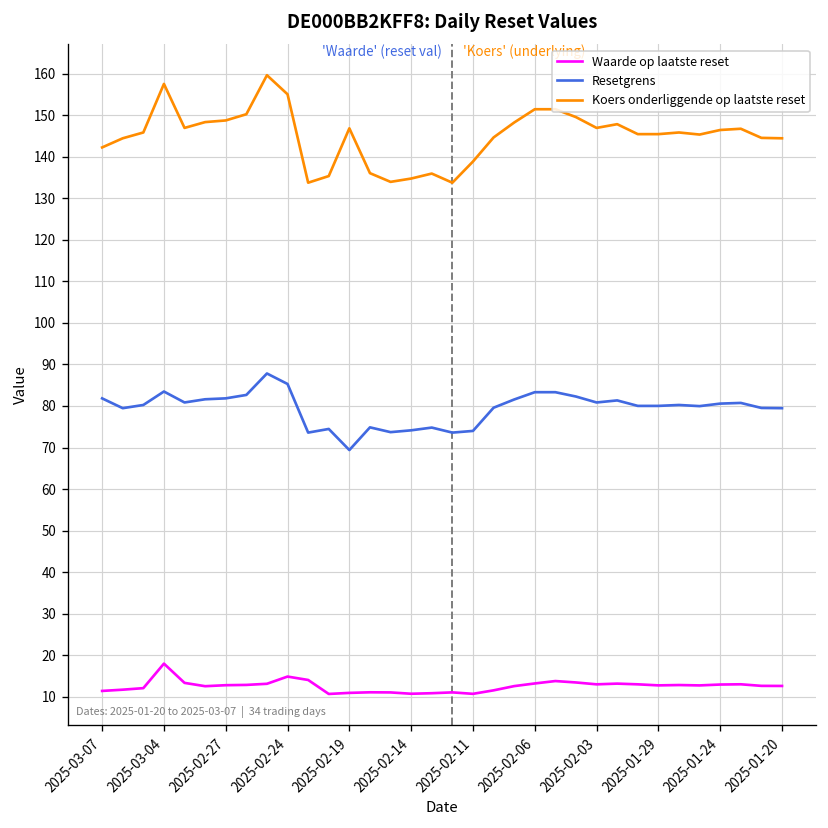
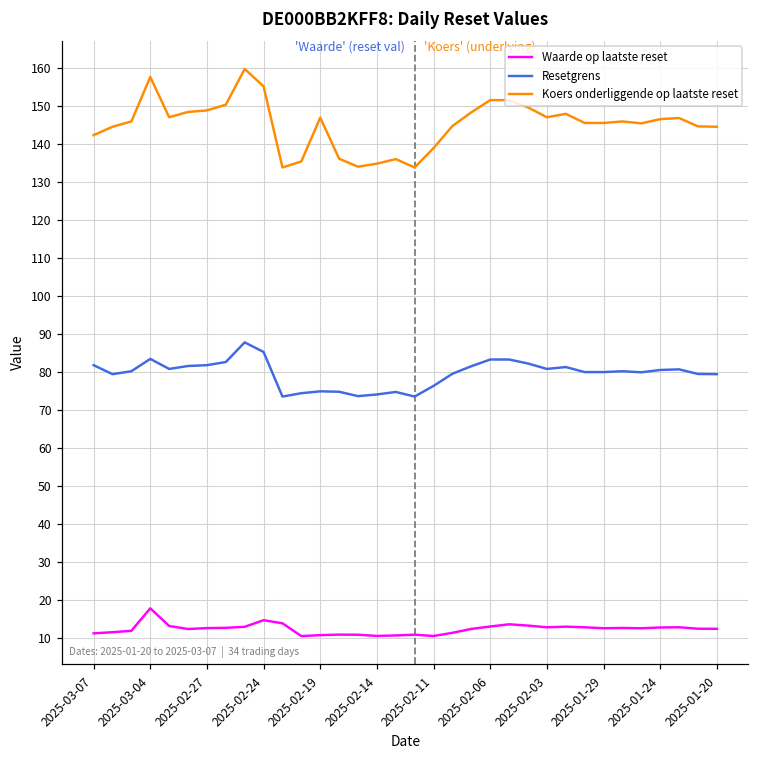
Resetgrens, 2025-02-19: 69 -> 75
Resetgrens, 2025-02-11: 74 -> 76
